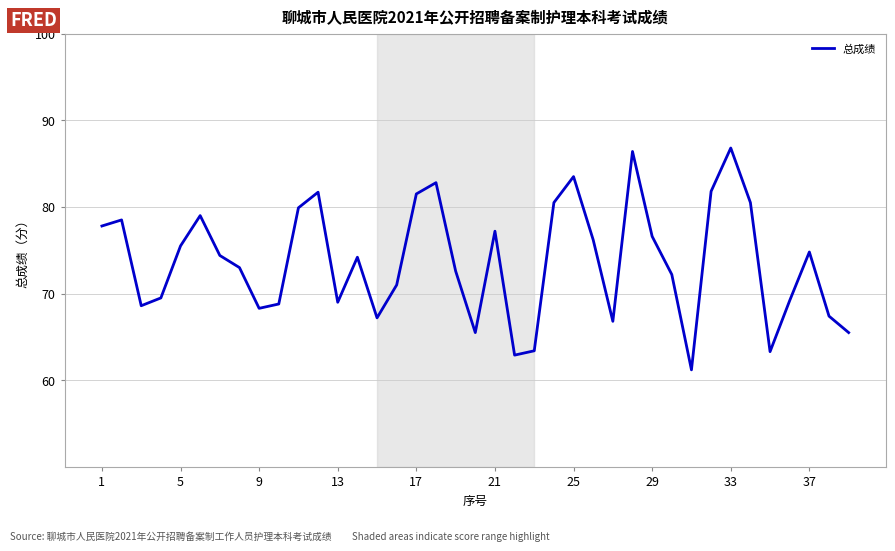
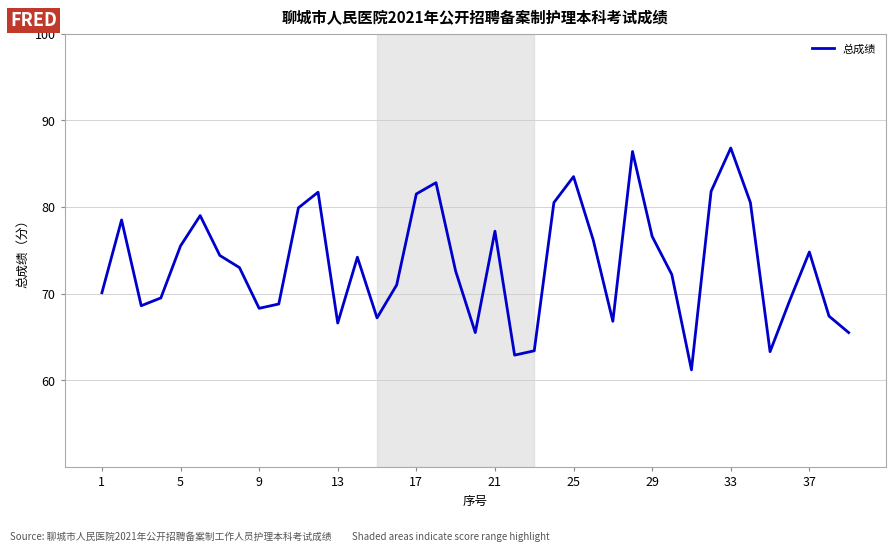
1: 78 -> 70
13: 69 -> 67
